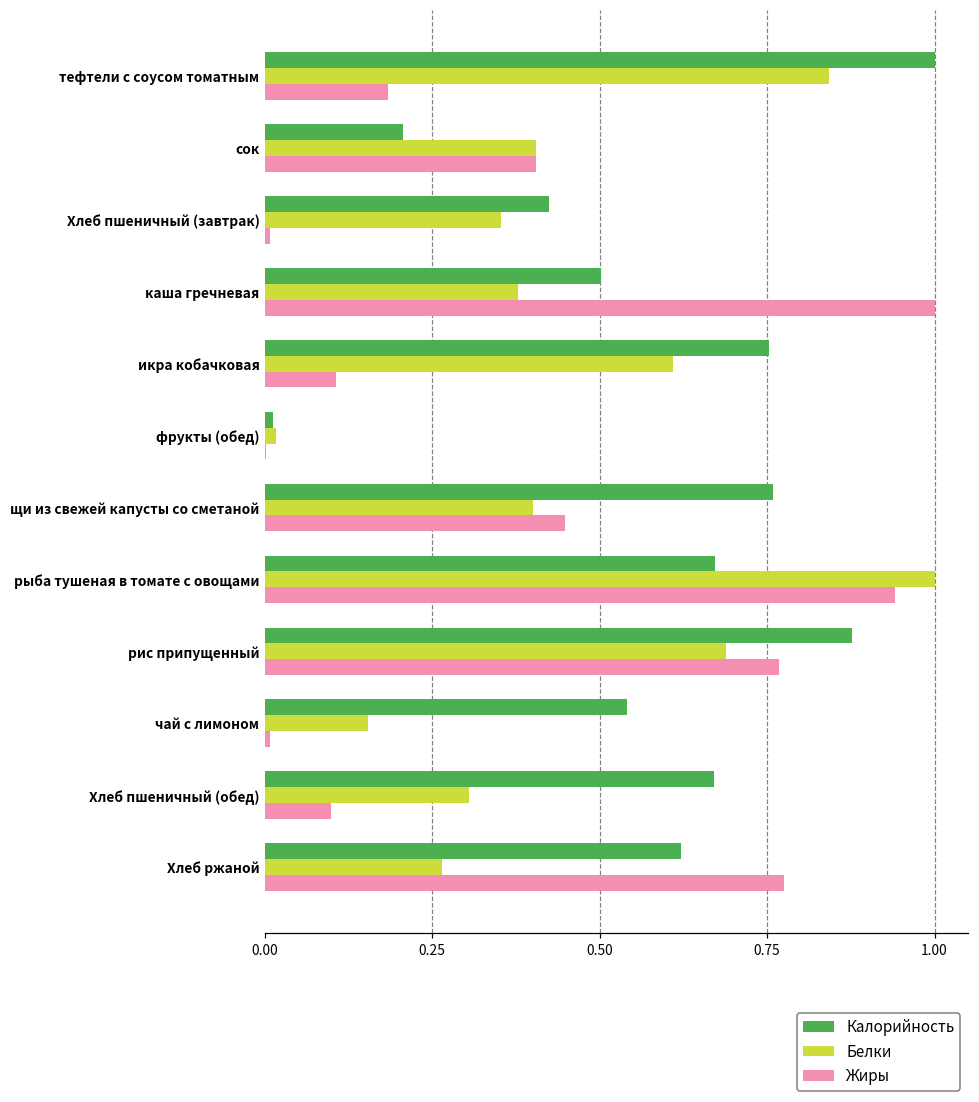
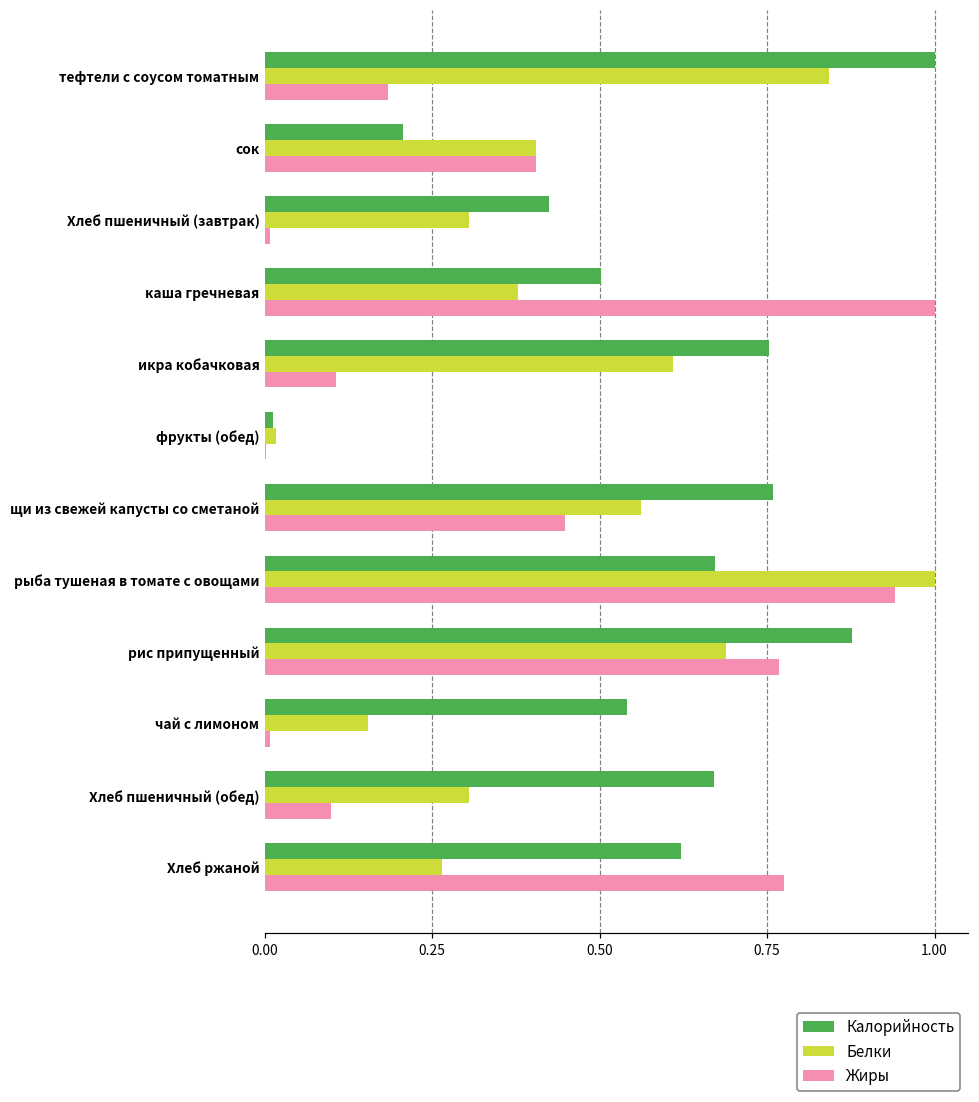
Белки, Хлеб пшеничный (завтрак): 0.35 -> 0.30
Белки, щи из свежей капусты со сметаной: 0.40 -> 0.56
